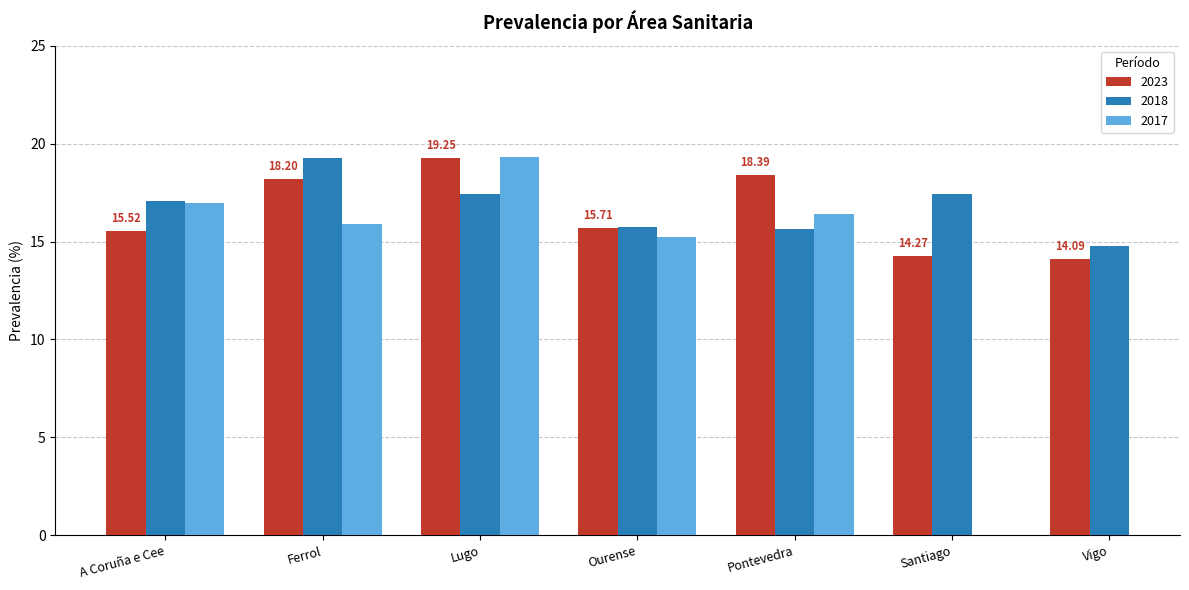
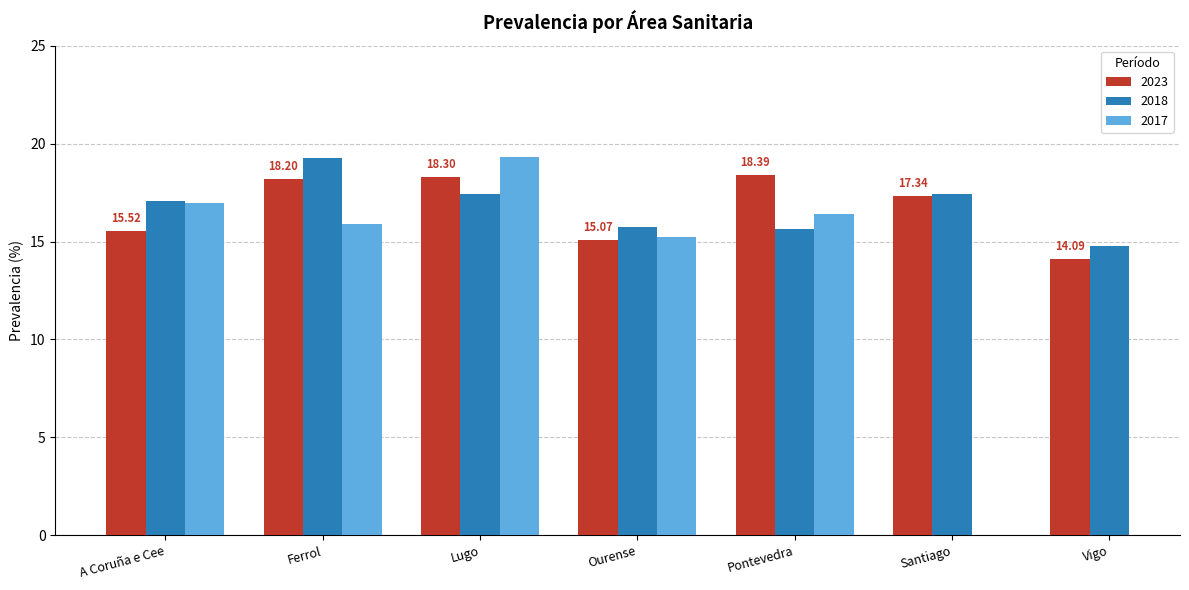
2023, Lugo: 19.25 -> 18.30
2023, Ourense: 15.71 -> 15.07
2023, Santiago: 14.27 -> 17.34
